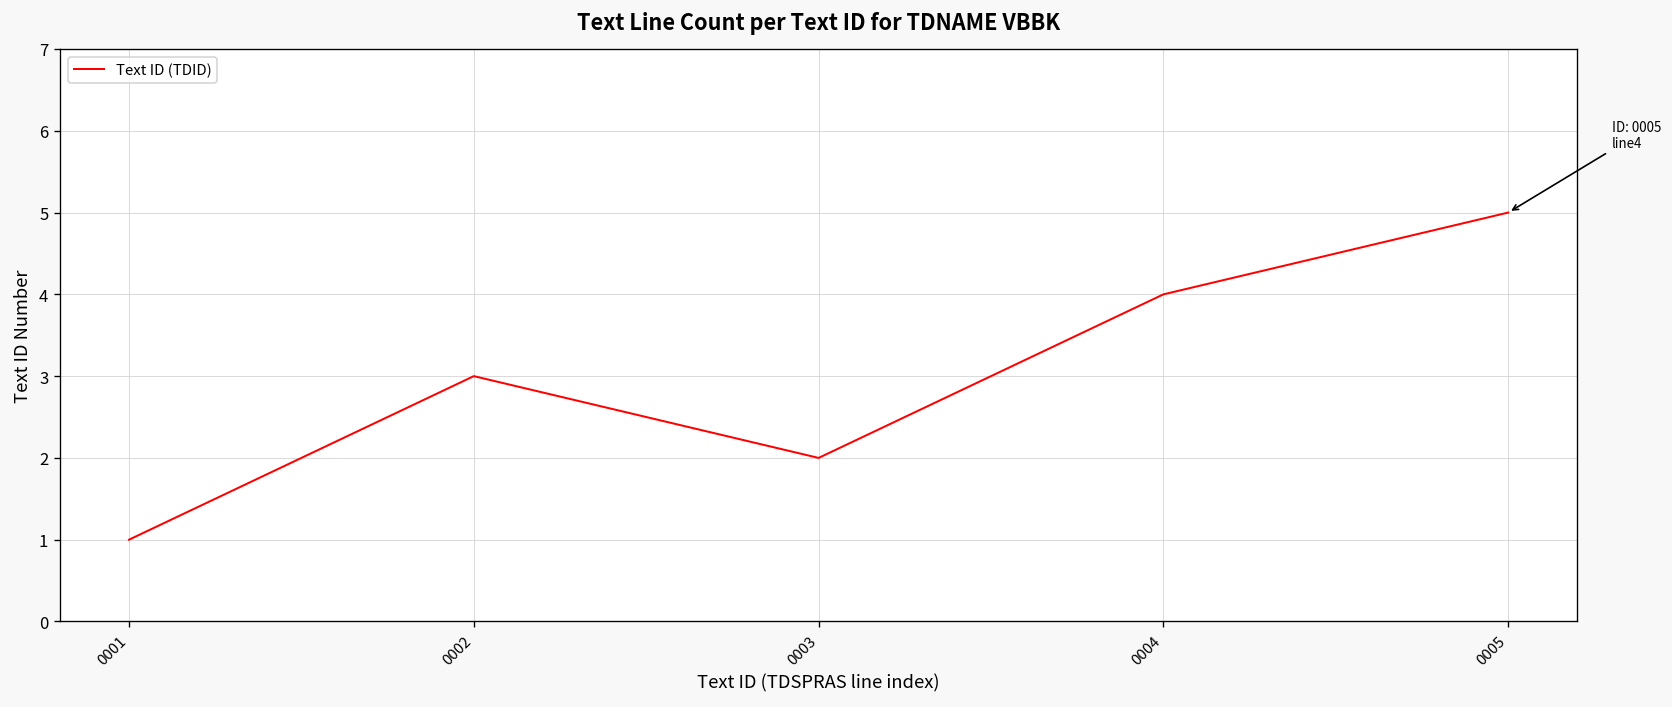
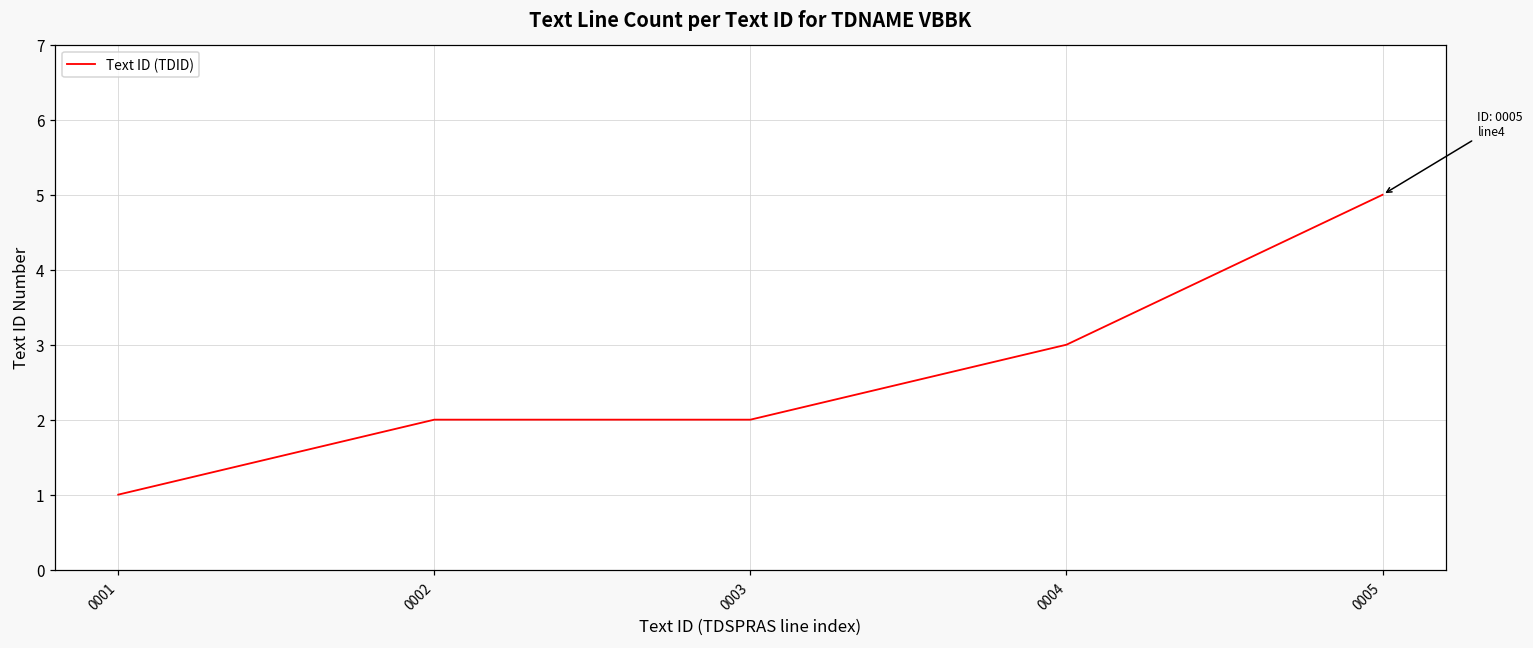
0002: 3 -> 2
0004: 4 -> 3
